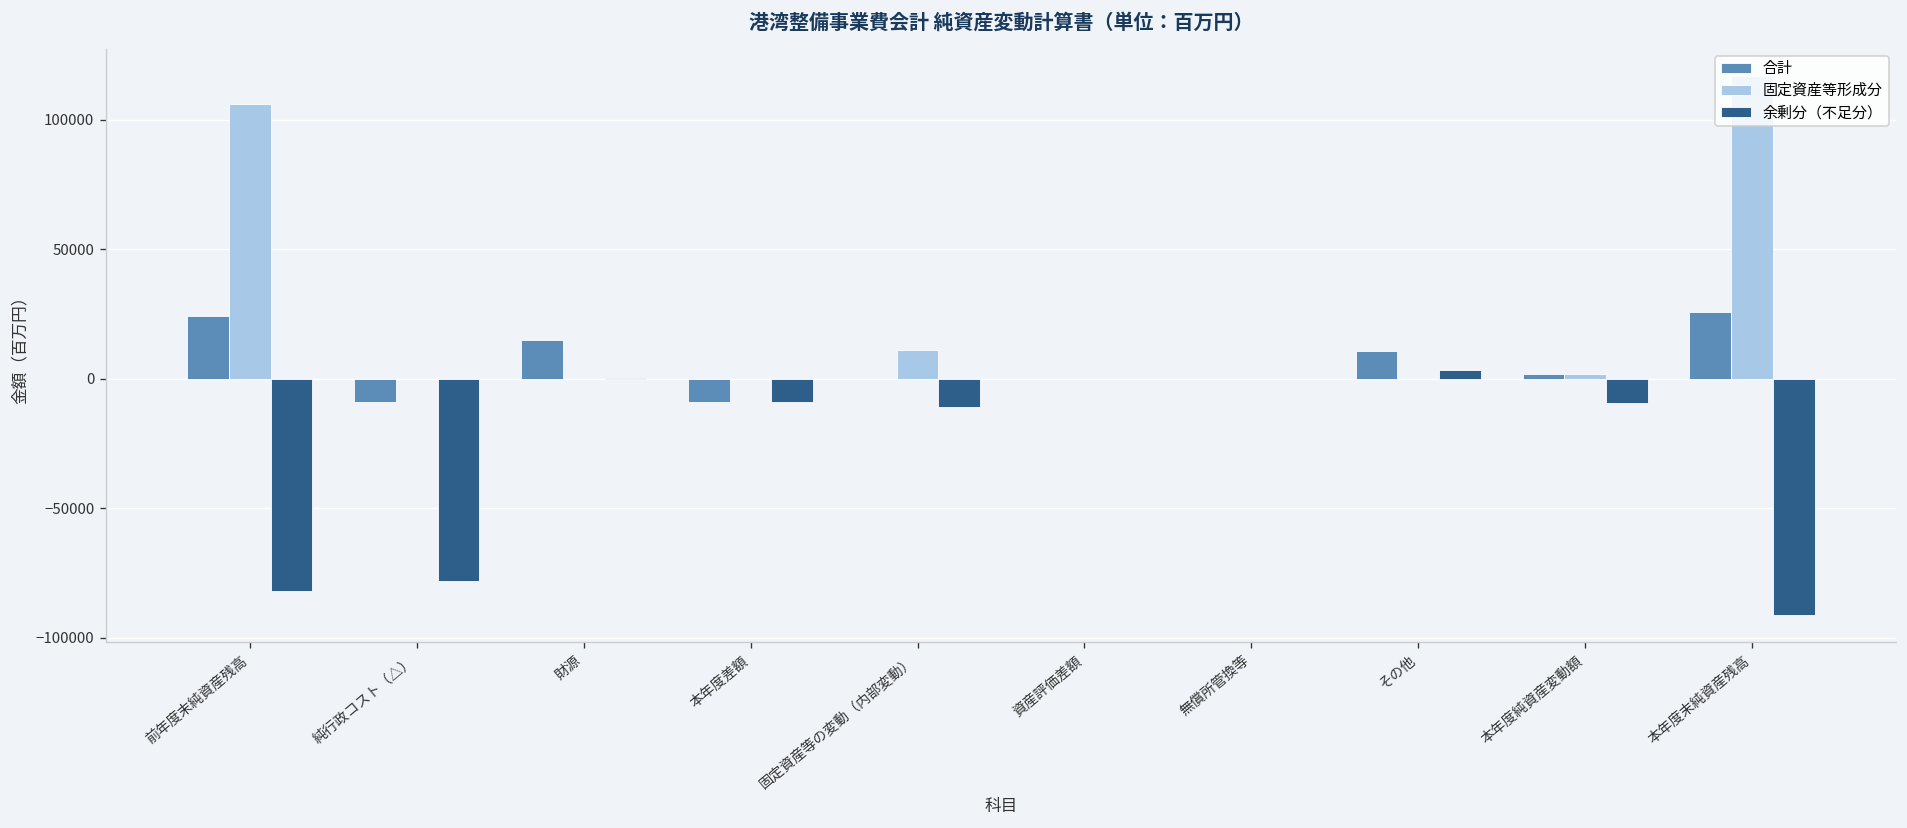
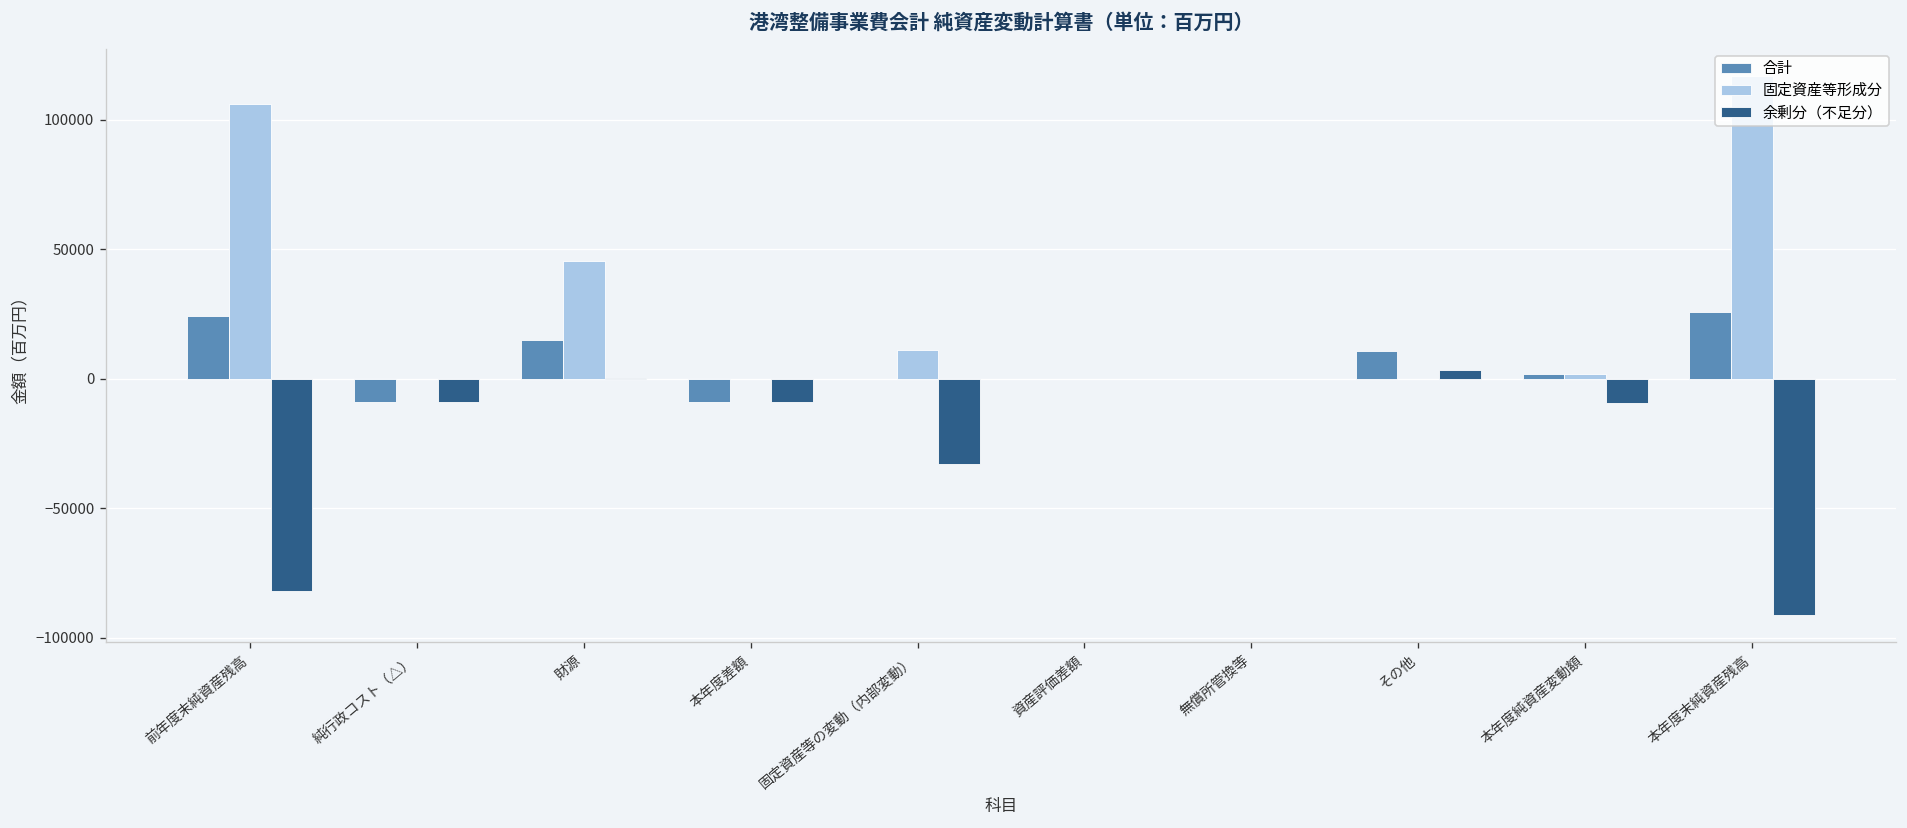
余剰分（不足分）, 純行政コスト（△）: -78000 -> -9000
固定資産等形成分, 財源: 0 -> 46000
余剰分（不足分）, 固定資産等の変動（内部変動）: -11000 -> -33000
